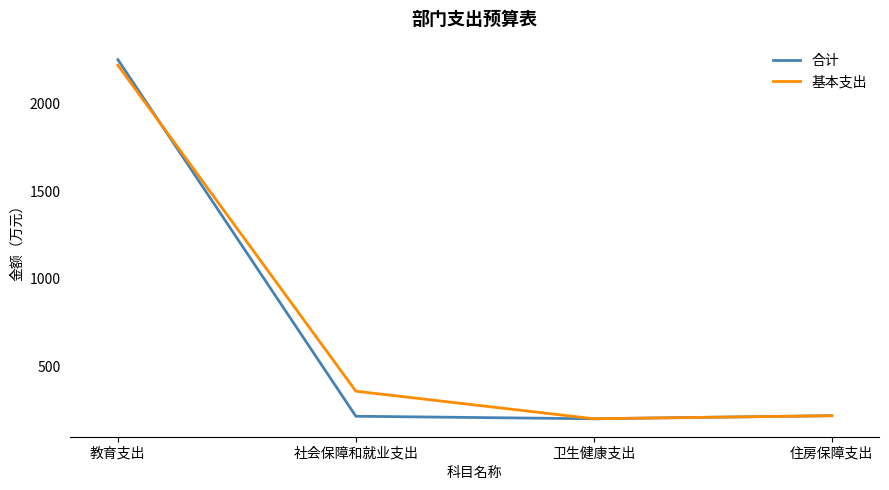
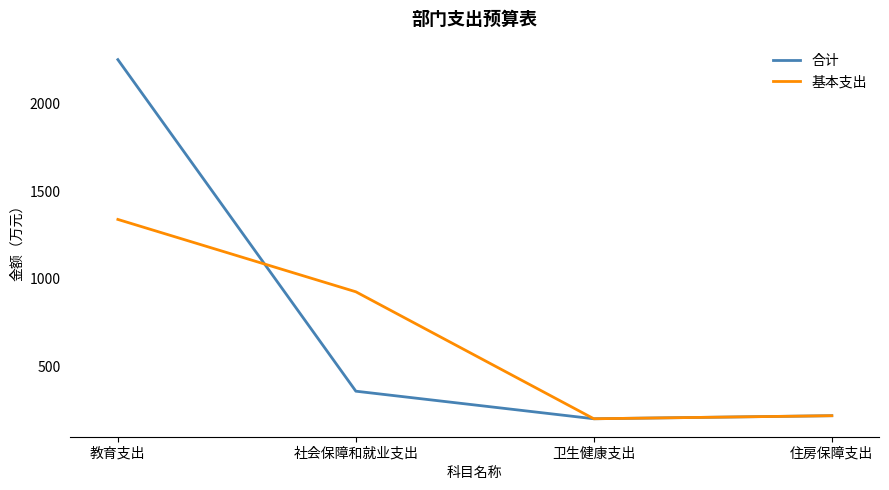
基本支出, 教育支出: 2220 -> 1340
合计, 社会保障和就业支出: 220 -> 360
基本支出, 社会保障和就业支出: 360 -> 930
